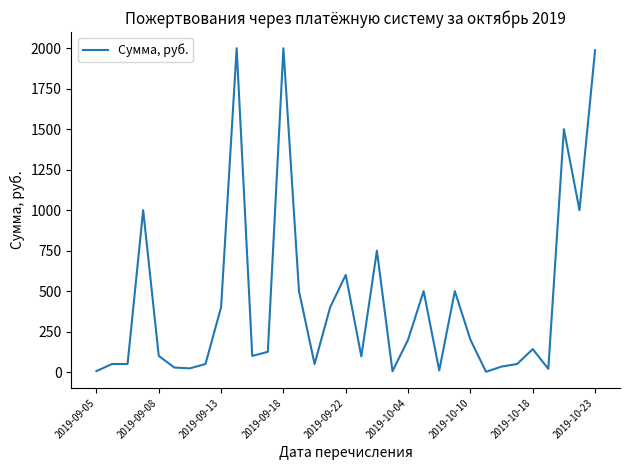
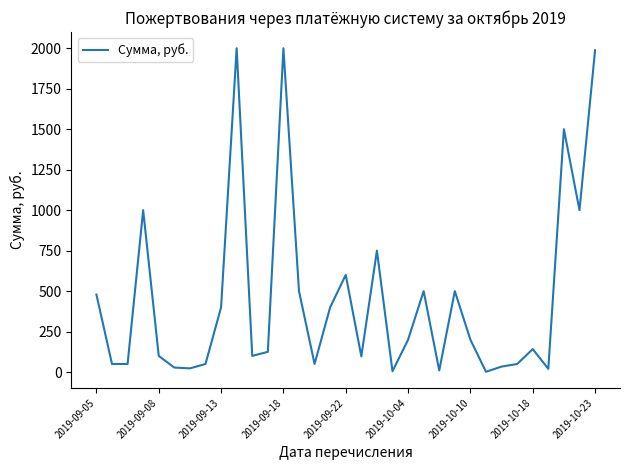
2019-09-05: 10 -> 480
